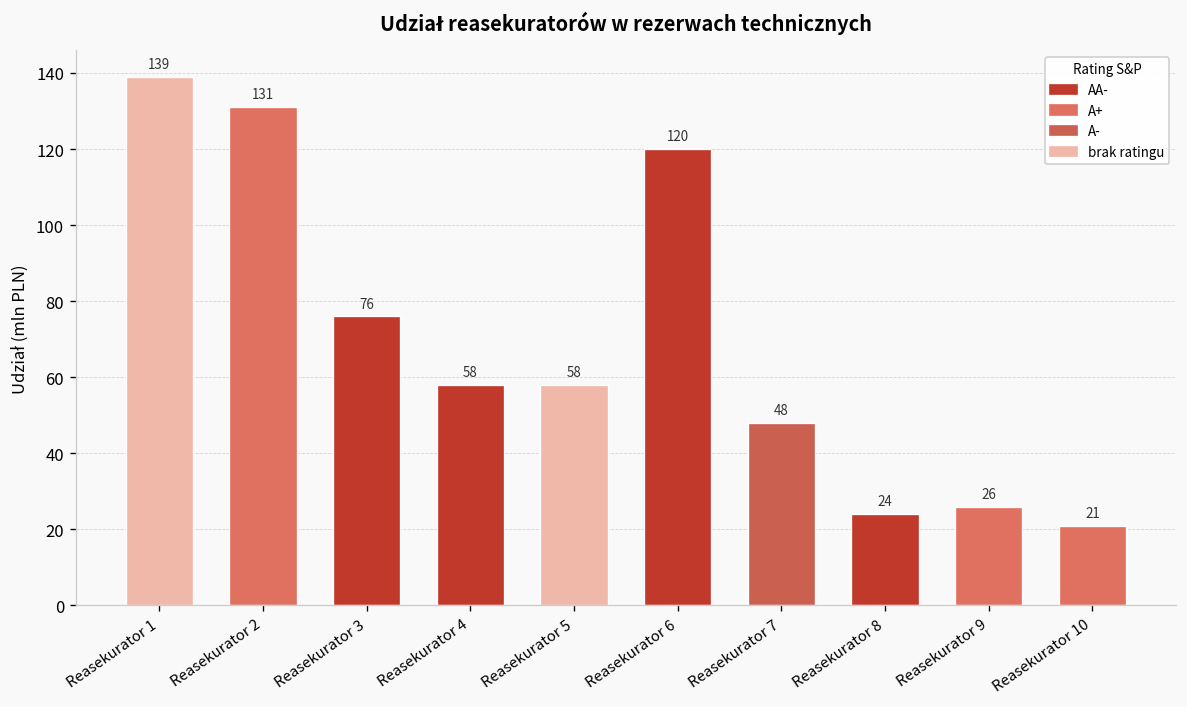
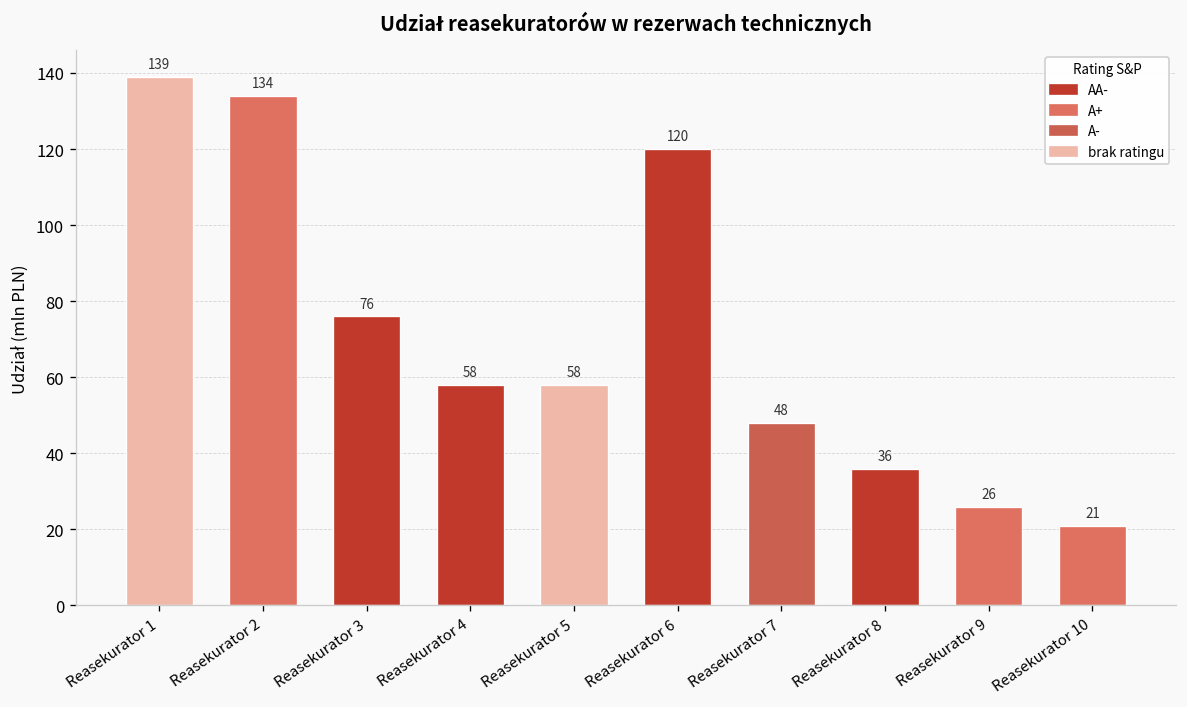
Reasekurator 2: 131 -> 134
Reasekurator 8: 24 -> 36
